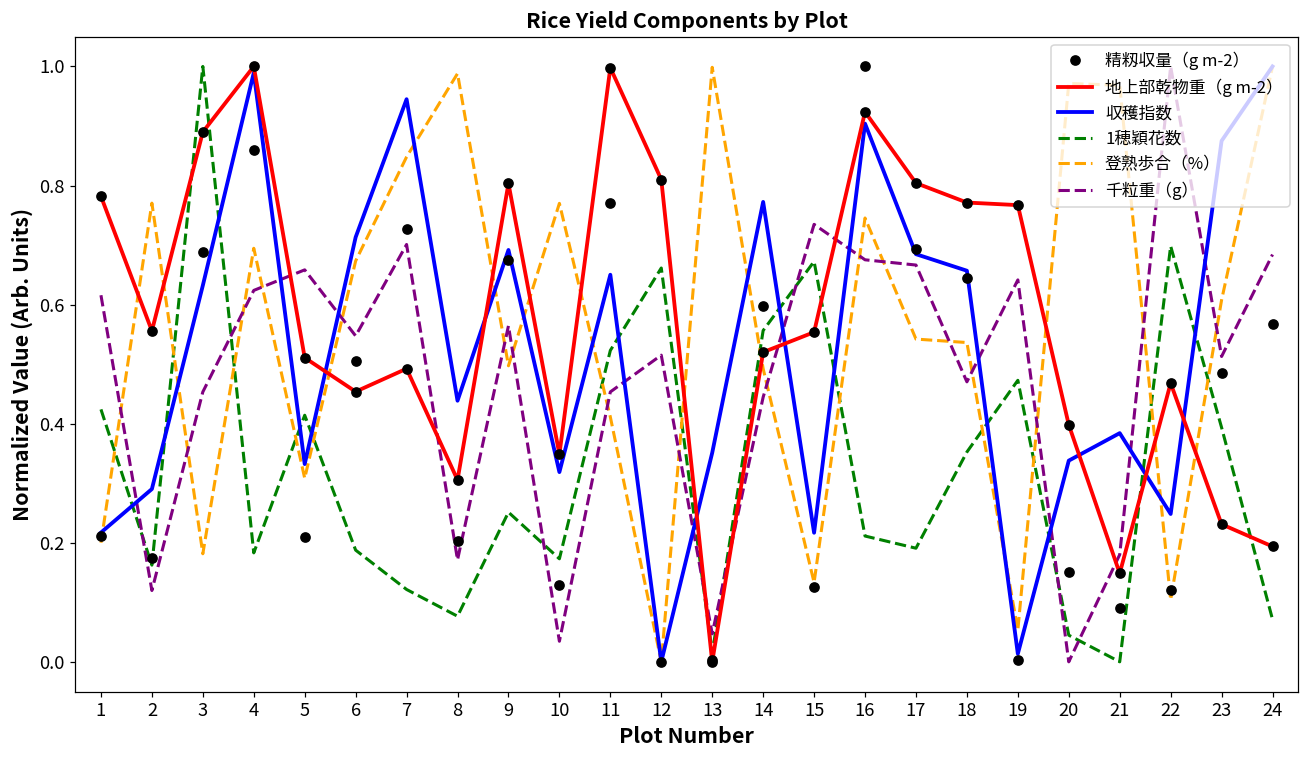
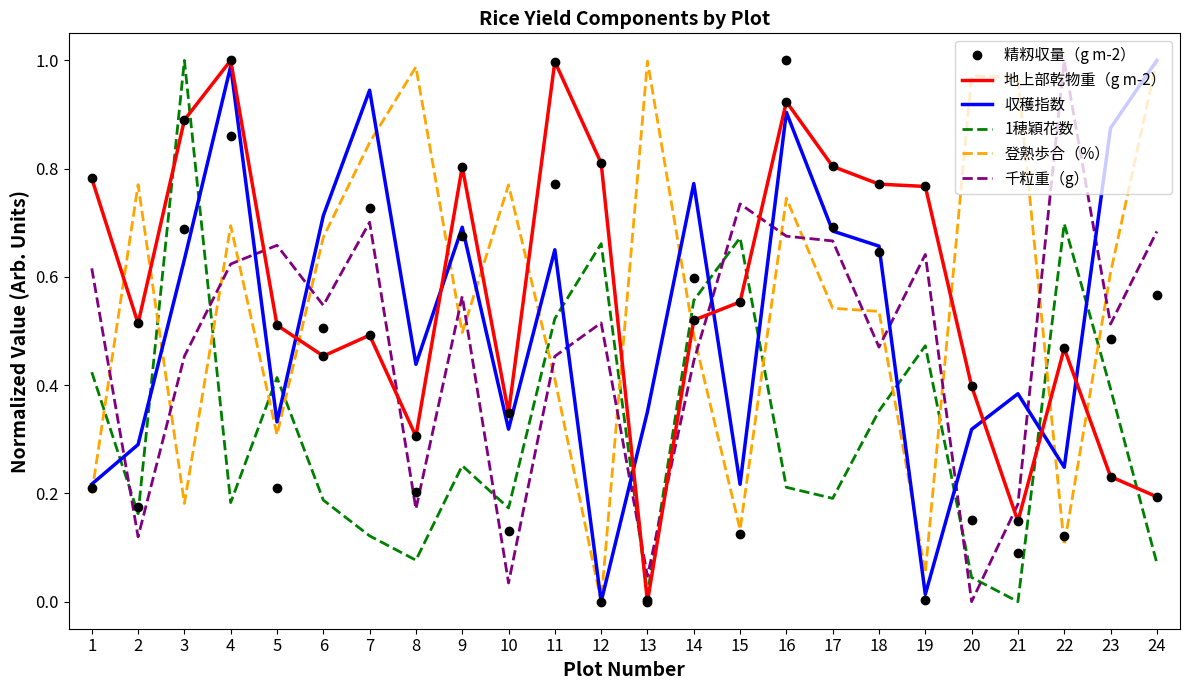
地上部乾物重（g m-2）, 2: 0.56 -> 0.51
収穫指数, 20: 0.34 -> 0.32
